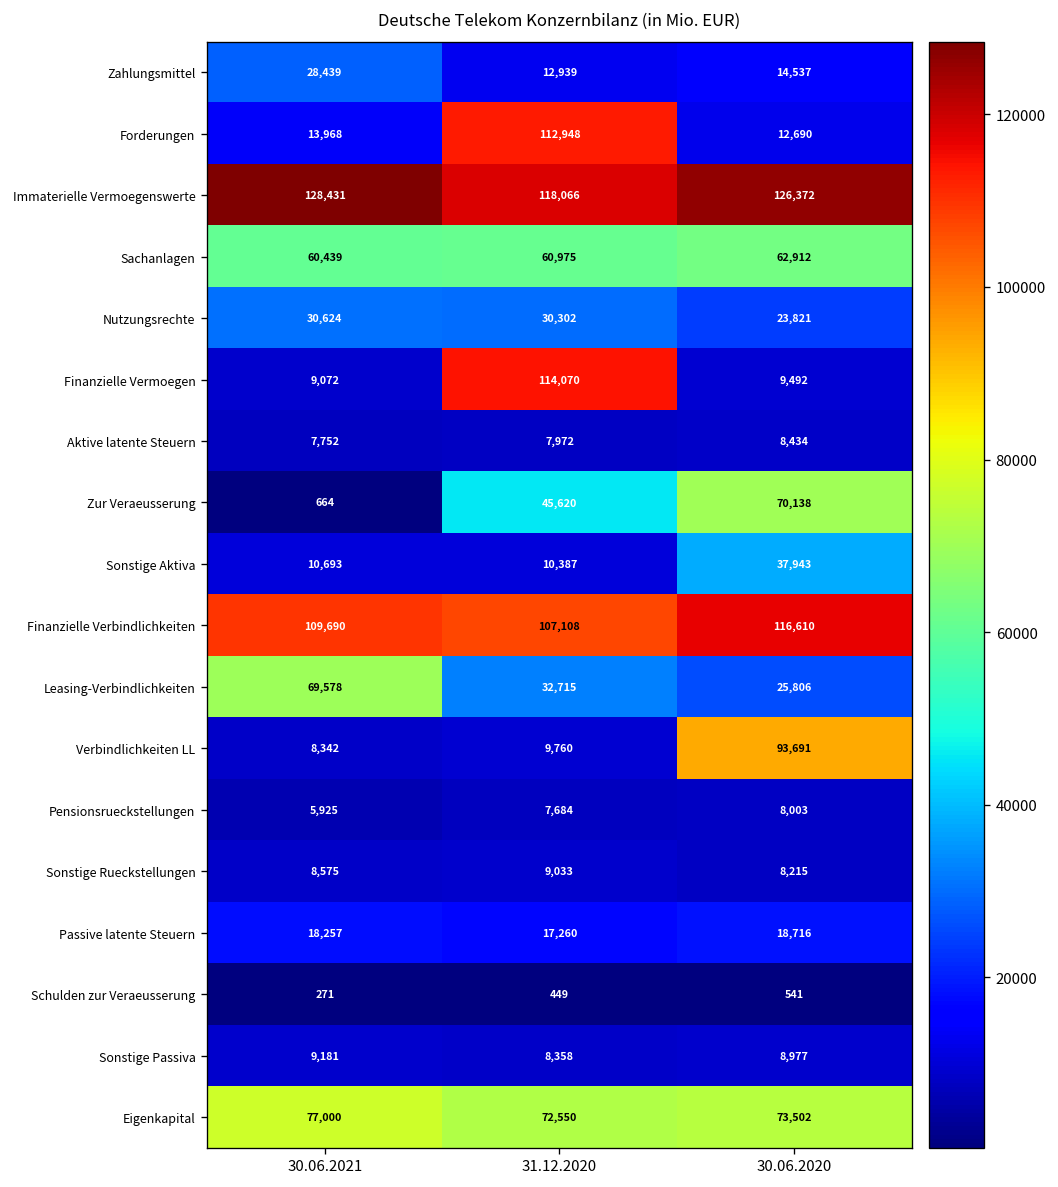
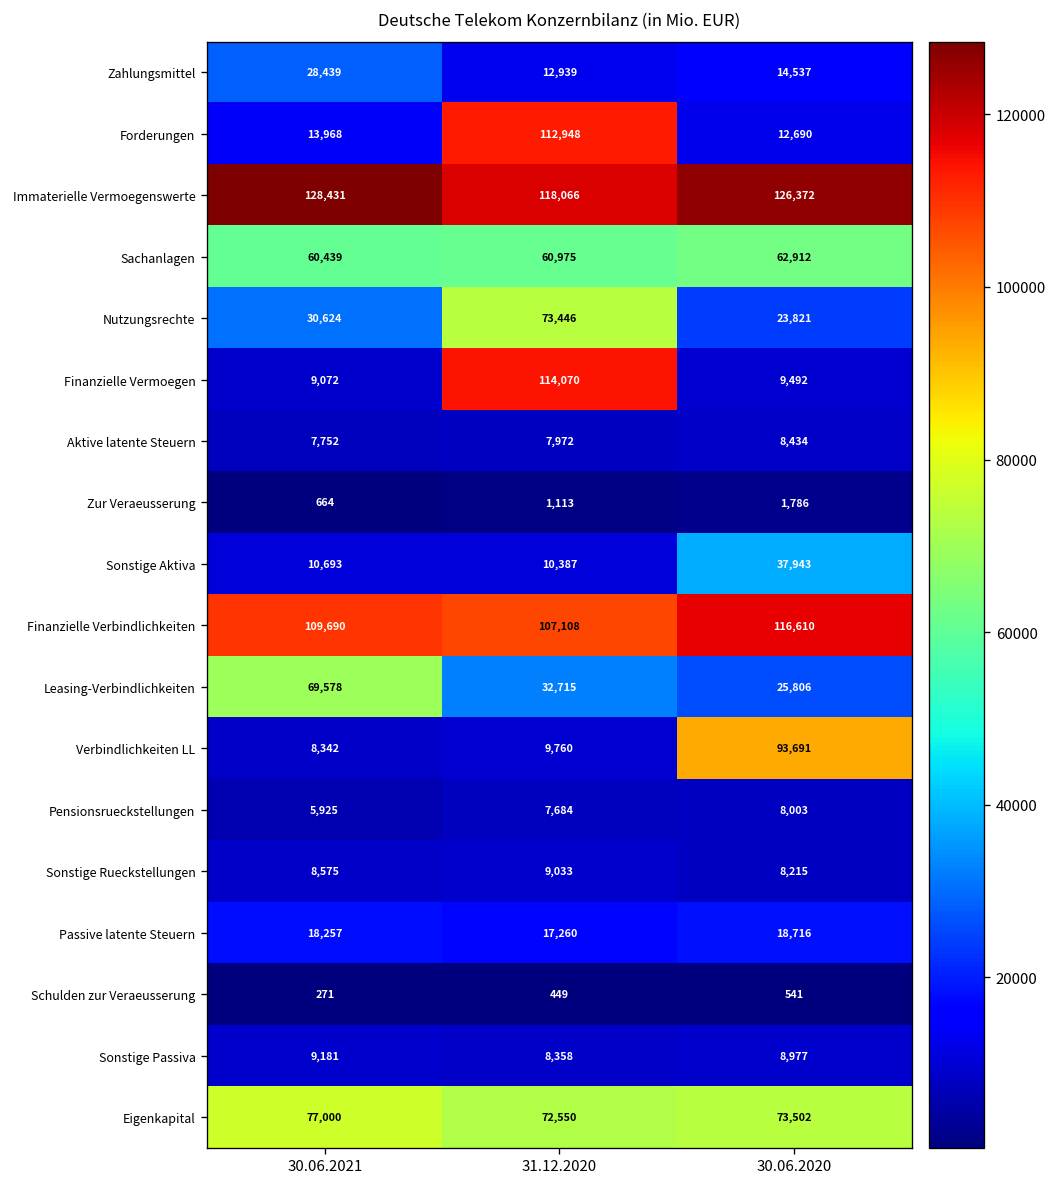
Nutzungsrechte, 31.12.2020: 30,302 -> 73,446
Zur Veraeusserung, 31.12.2020: 45,620 -> 1,113
Zur Veraeusserung, 30.06.2020: 70,138 -> 1,786
